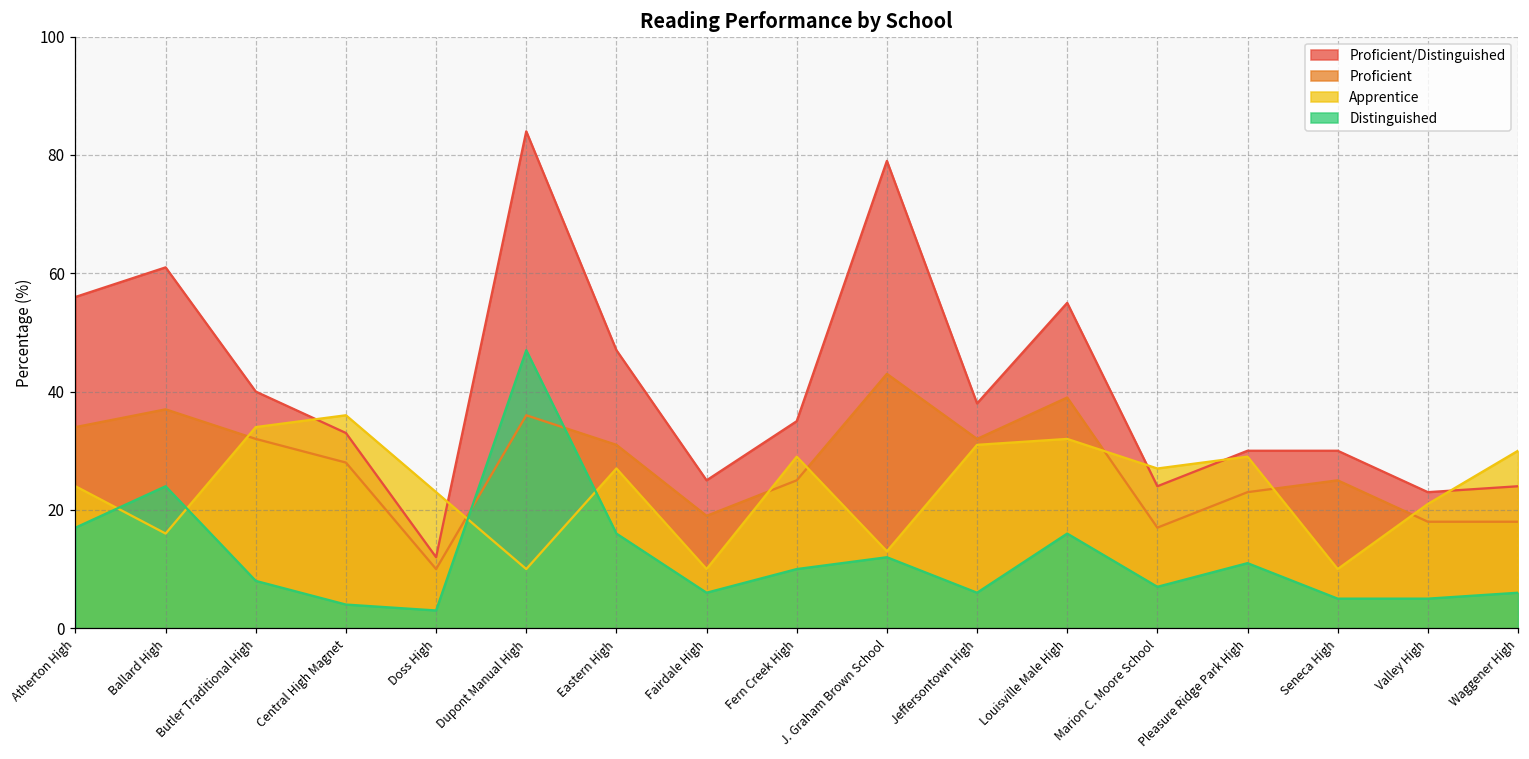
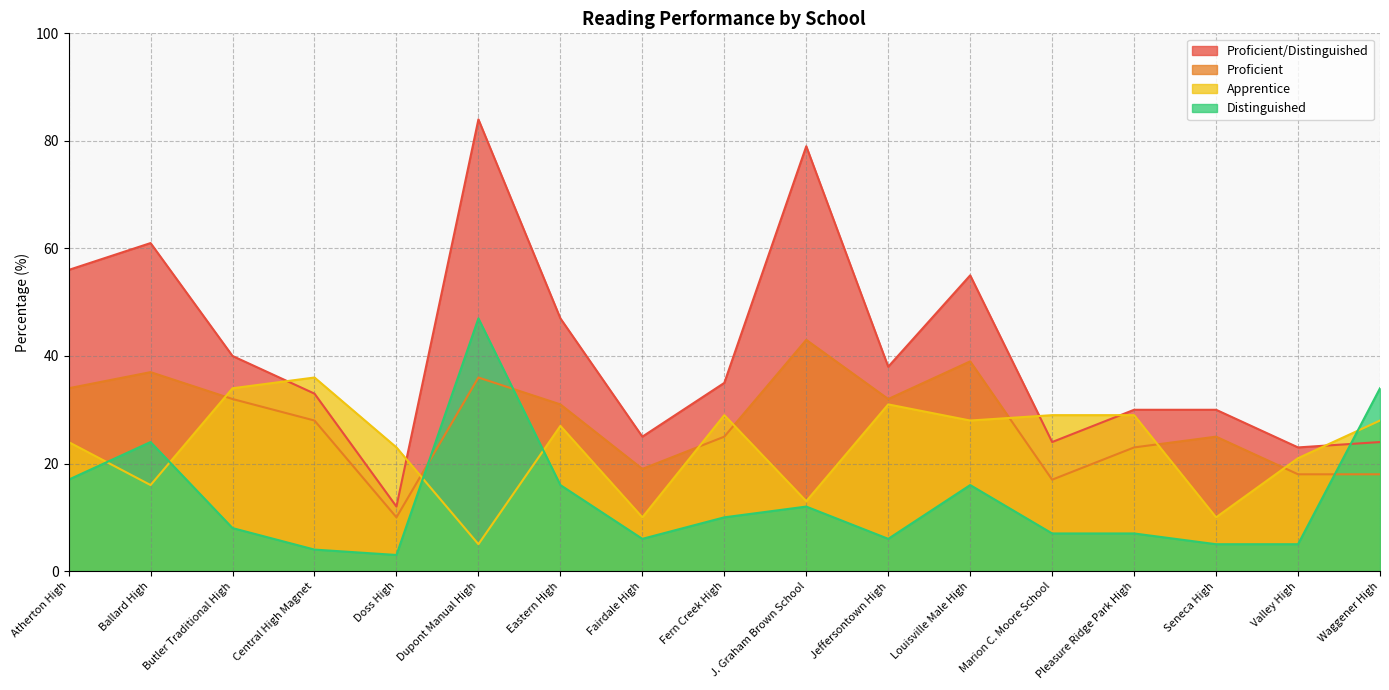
Apprentice, Dupont Manual High: 10 -> 5
Apprentice, Louisville Male High: 32 -> 28
Apprentice, Marion C. Moore School: 27 -> 29
Distinguished, Pleasure Ridge Park High: 11 -> 7
Apprentice, Waggener High: 30 -> 28
Distinguished, Waggener High: 6 -> 34
